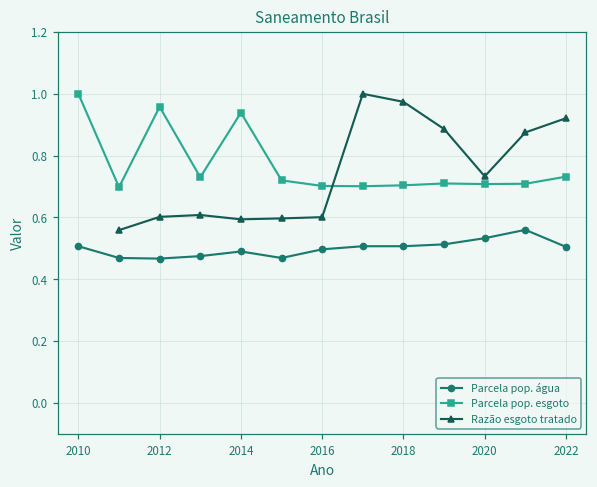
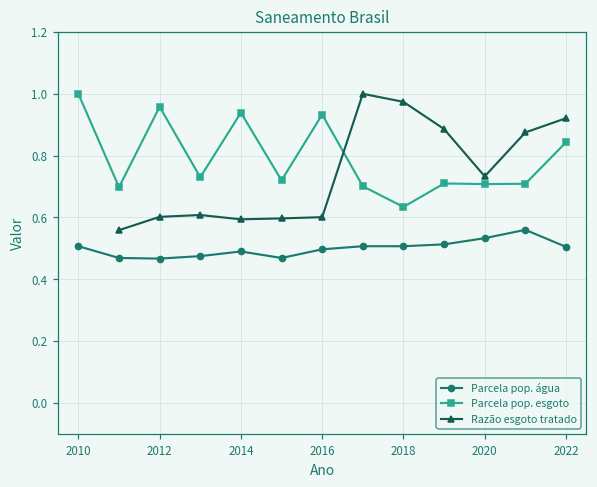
Parcela pop. esgoto, 2016: 0.70 -> 0.93
Parcela pop. esgoto, 2018: 0.70 -> 0.63
Parcela pop. esgoto, 2022: 0.73 -> 0.84
